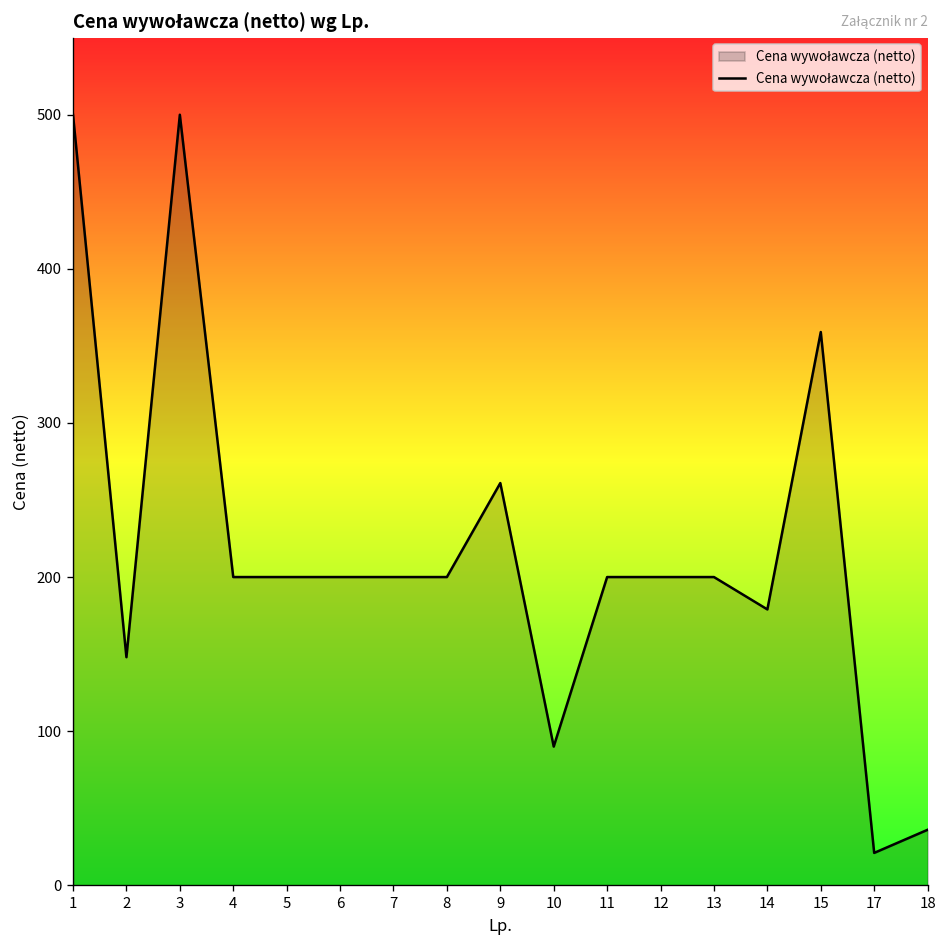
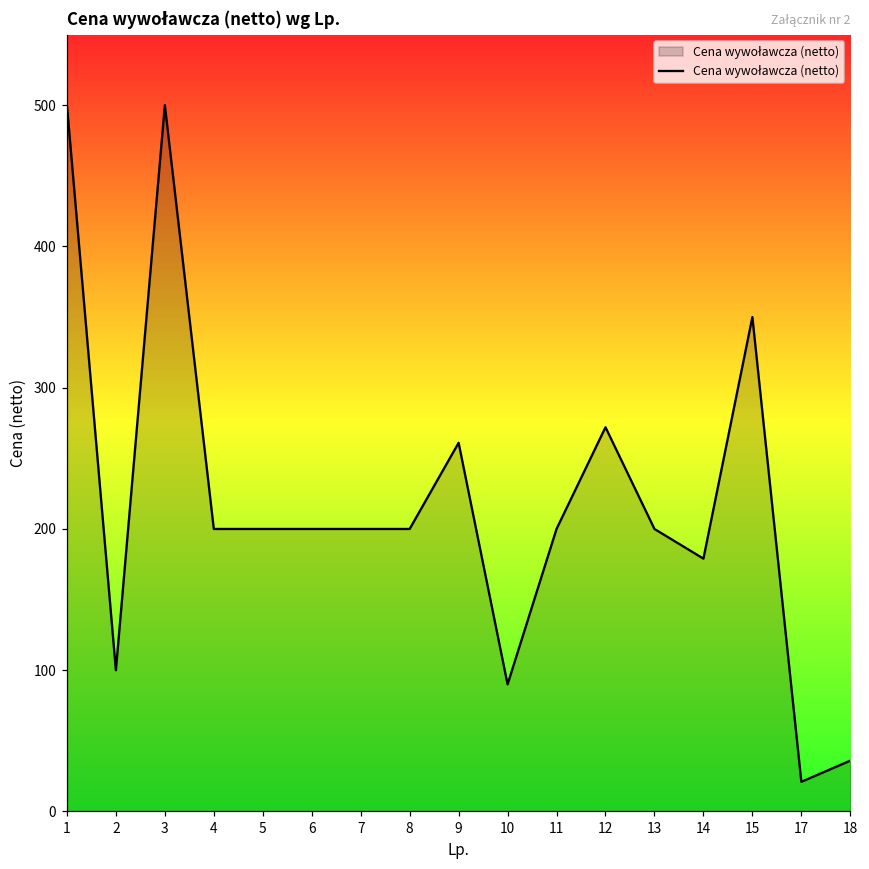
2: 148 -> 100
12: 200 -> 272
15: 359 -> 350
